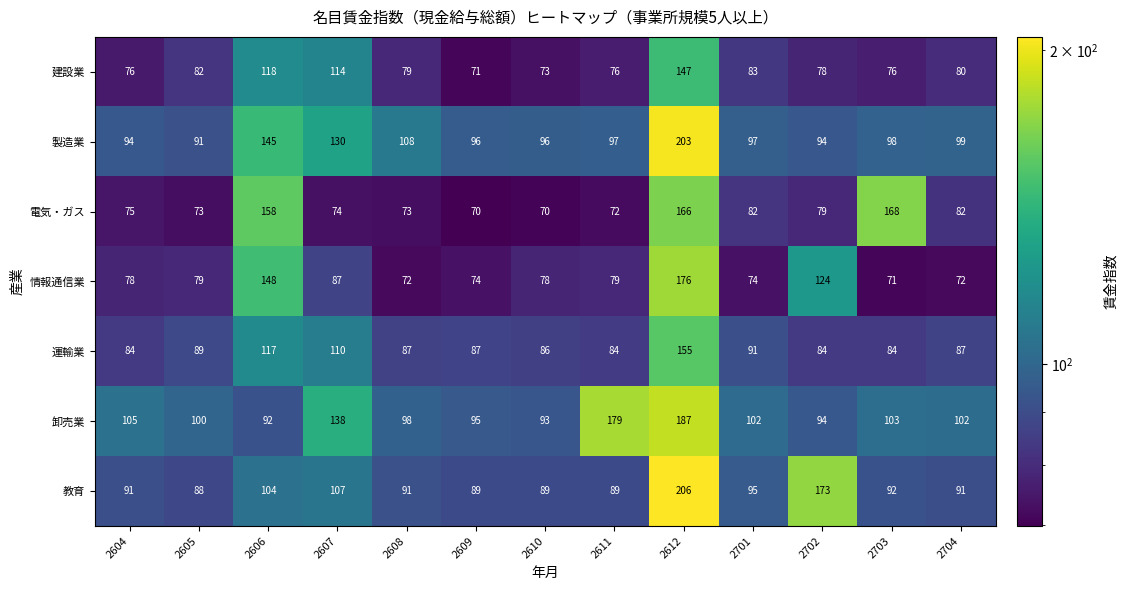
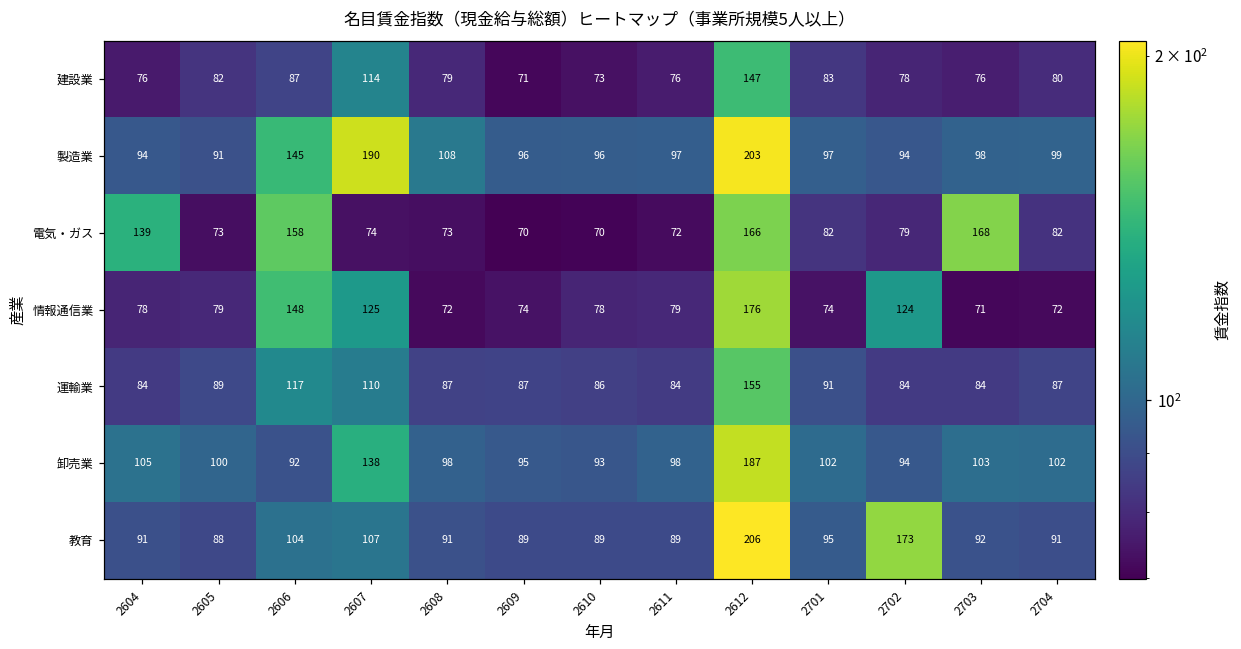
建設業, 2606: 118 -> 87
製造業, 2607: 130 -> 190
電気・ガス, 2604: 75 -> 139
情報通信業, 2607: 87 -> 125
卸売業, 2611: 179 -> 98
